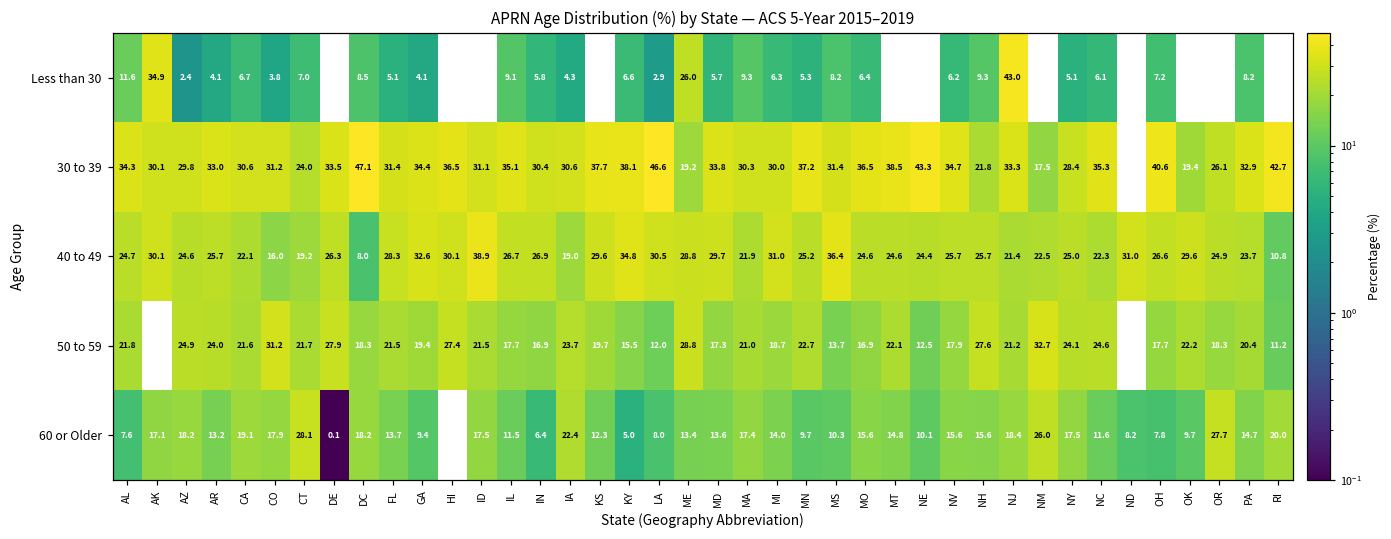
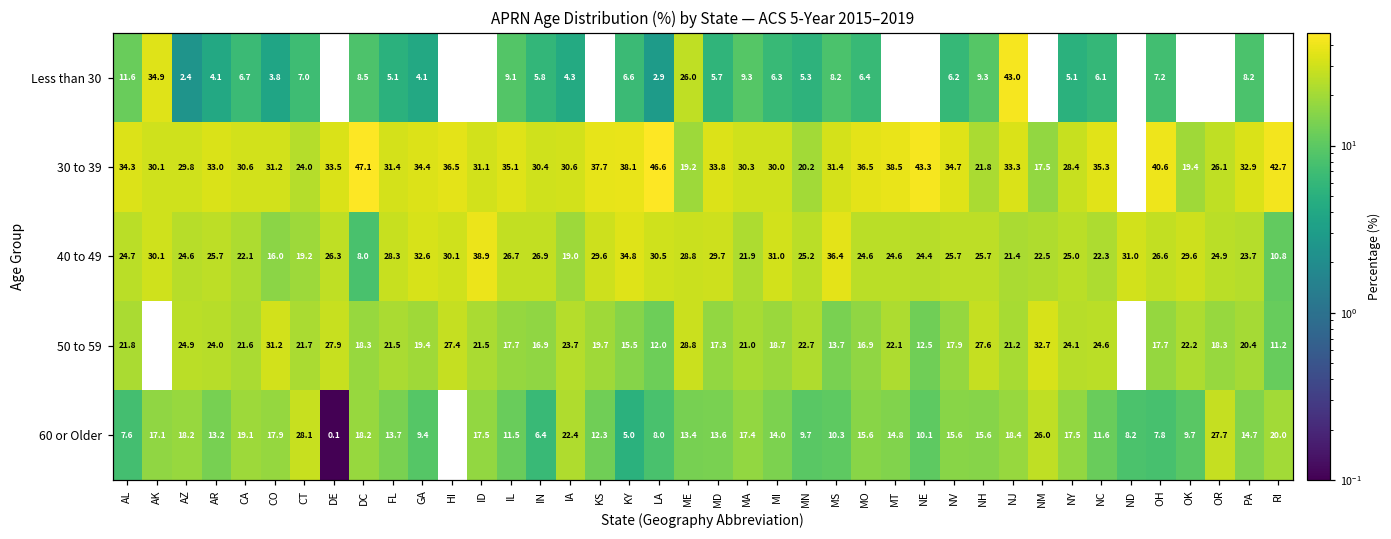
30 to 39, MN: 37.2 -> 20.2
